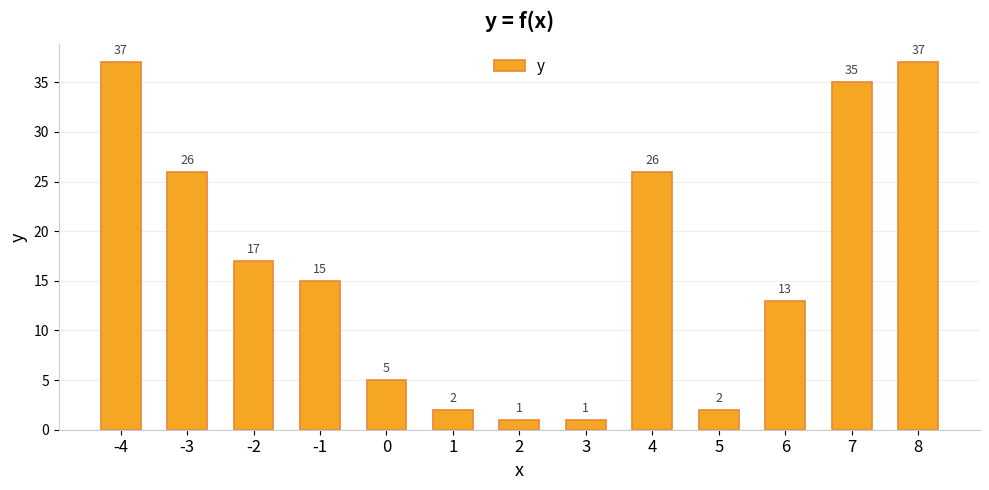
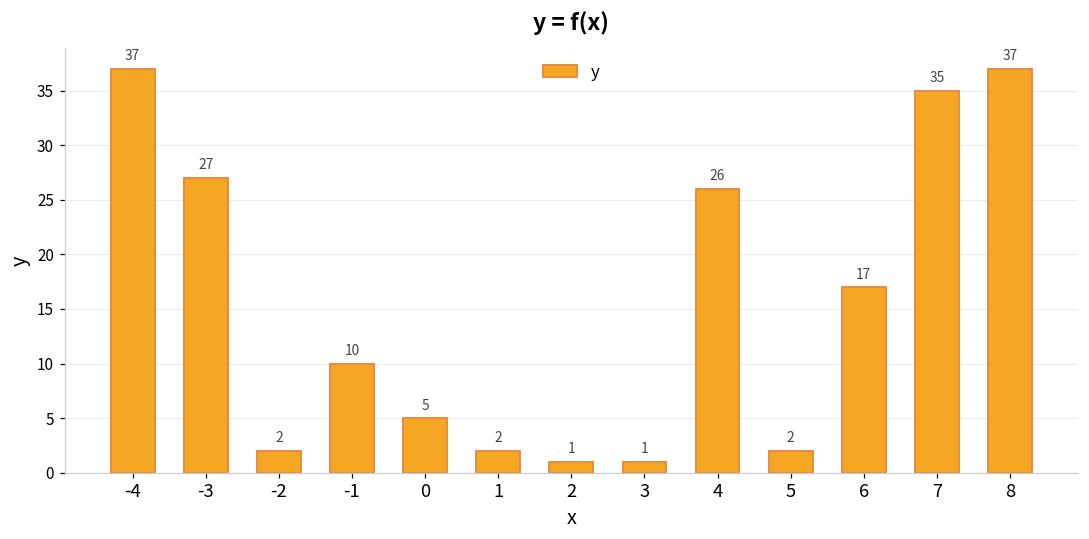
-3: 26 -> 27
-2: 17 -> 2
-1: 15 -> 10
6: 13 -> 17
